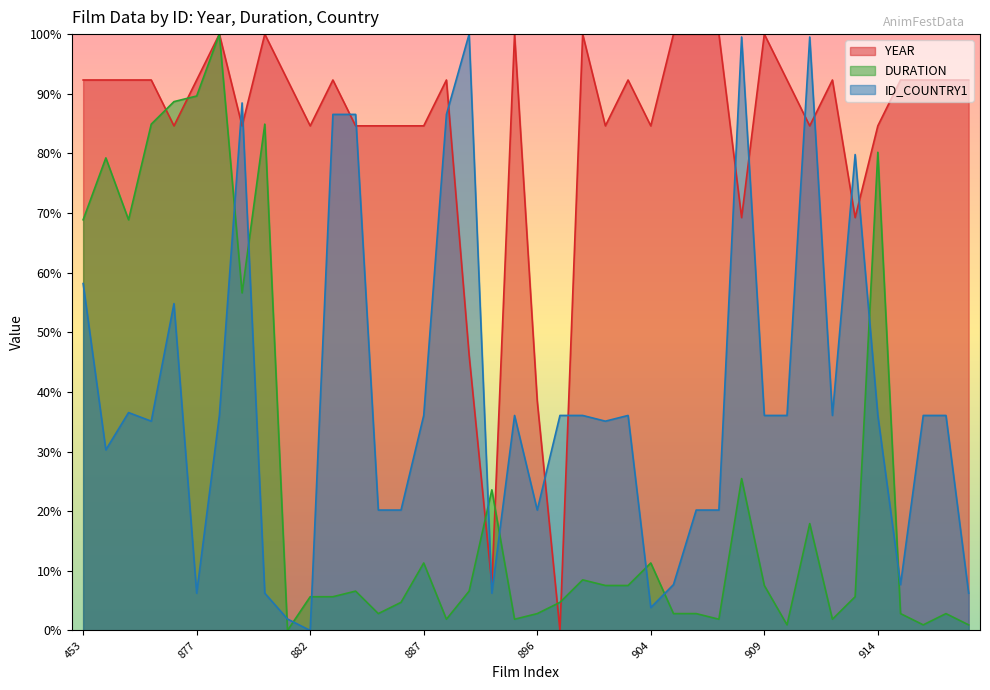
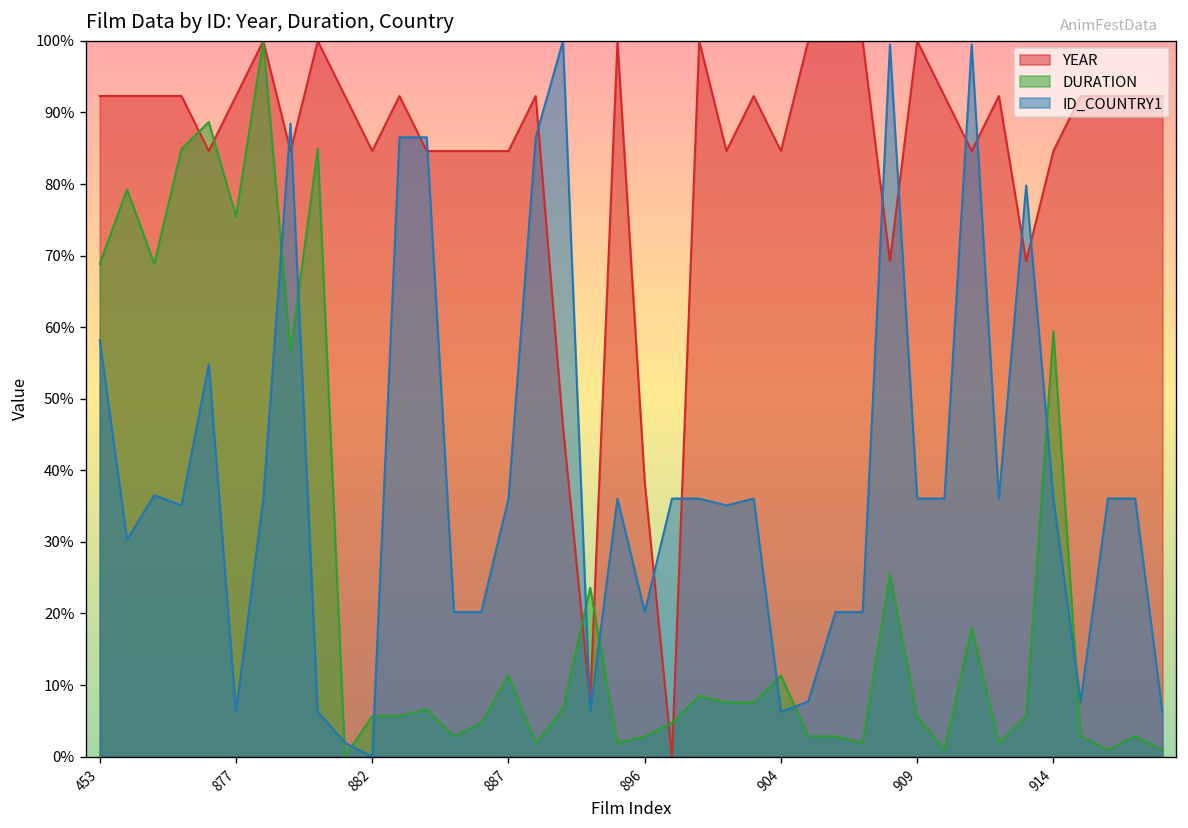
DURATION, 877: 90% -> 75%
ID_COUNTRY1, 904: 4% -> 6%
DURATION, 909: 8% -> 6%
DURATION, 914: 80% -> 59%
